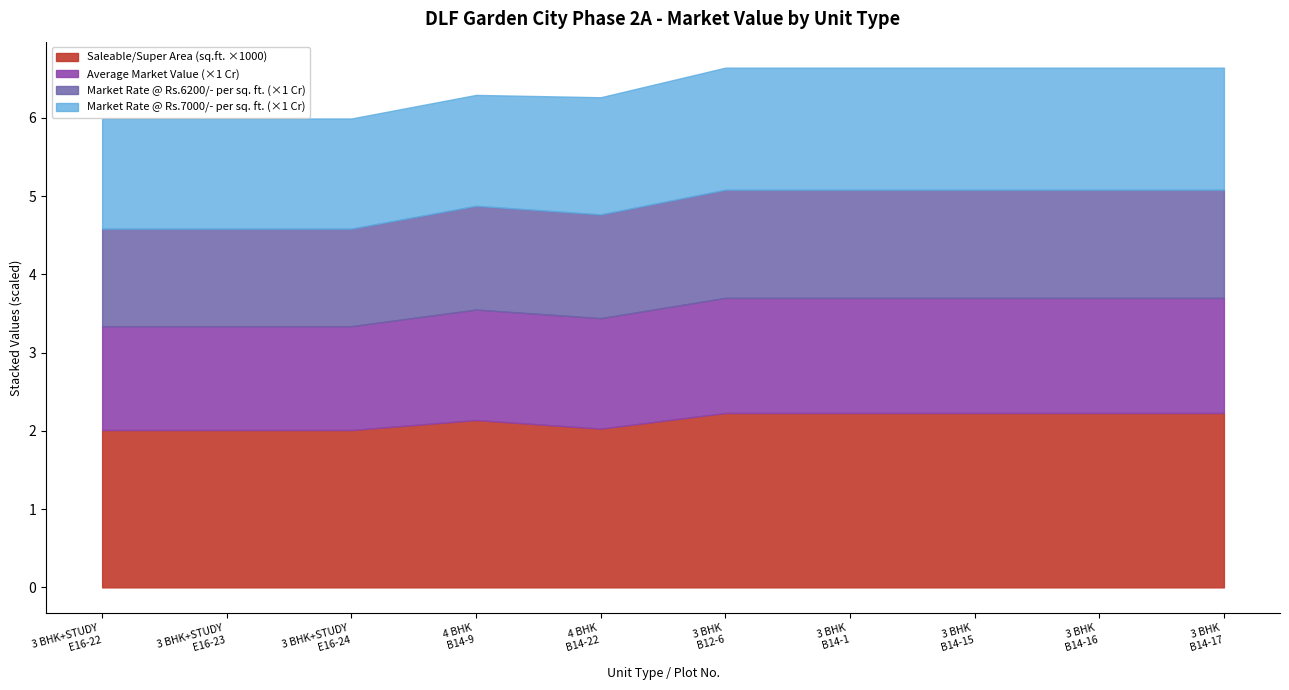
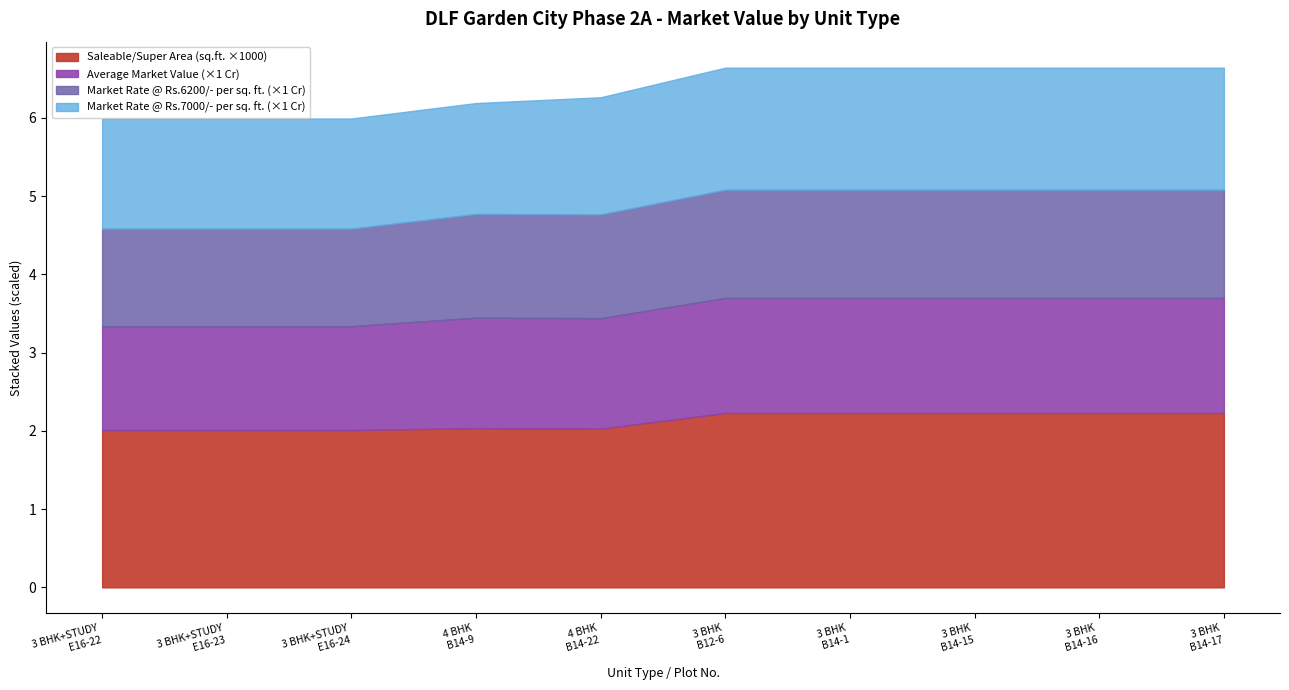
Saleable/Super Area (sq.ft. ×1000), 4 BHK B14-9: 2.1 -> 2.0
